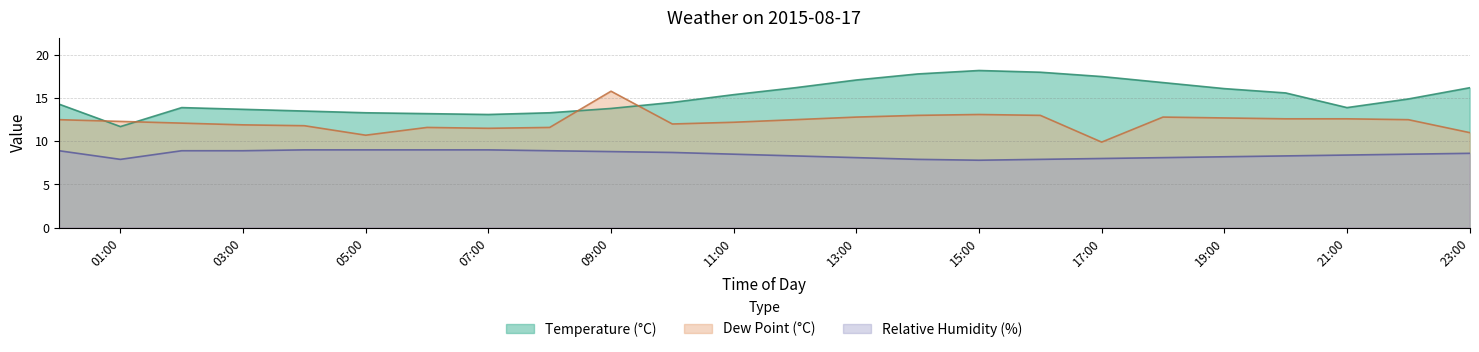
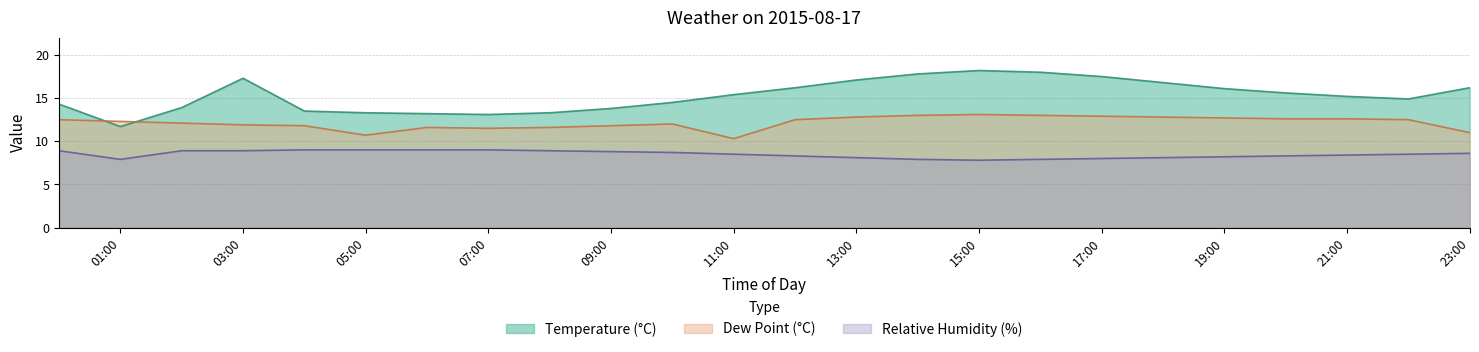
Temperature (°C), 03:00: 14 -> 17
Dew Point (°C), 09:00: 16 -> 12
Dew Point (°C), 11:00: 12 -> 10
Dew Point (°C), 17:00: 10 -> 13
Temperature (°C), 21:00: 14 -> 15
